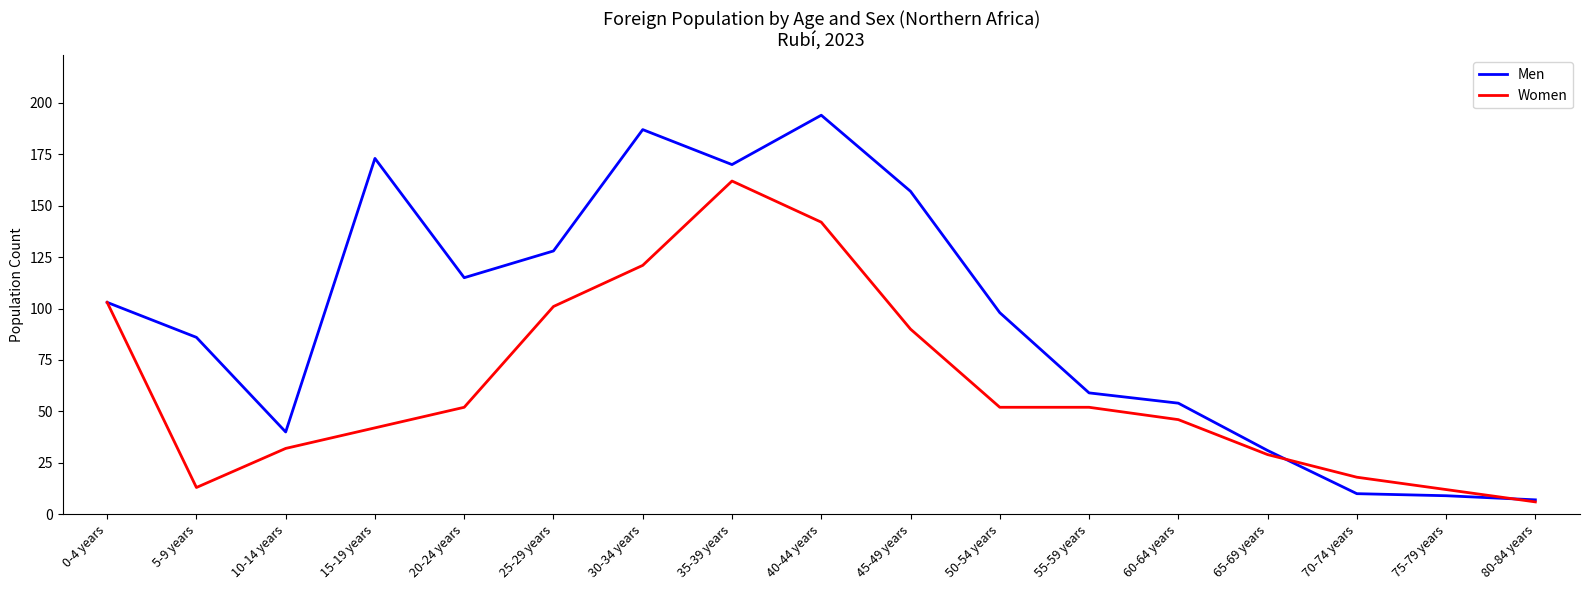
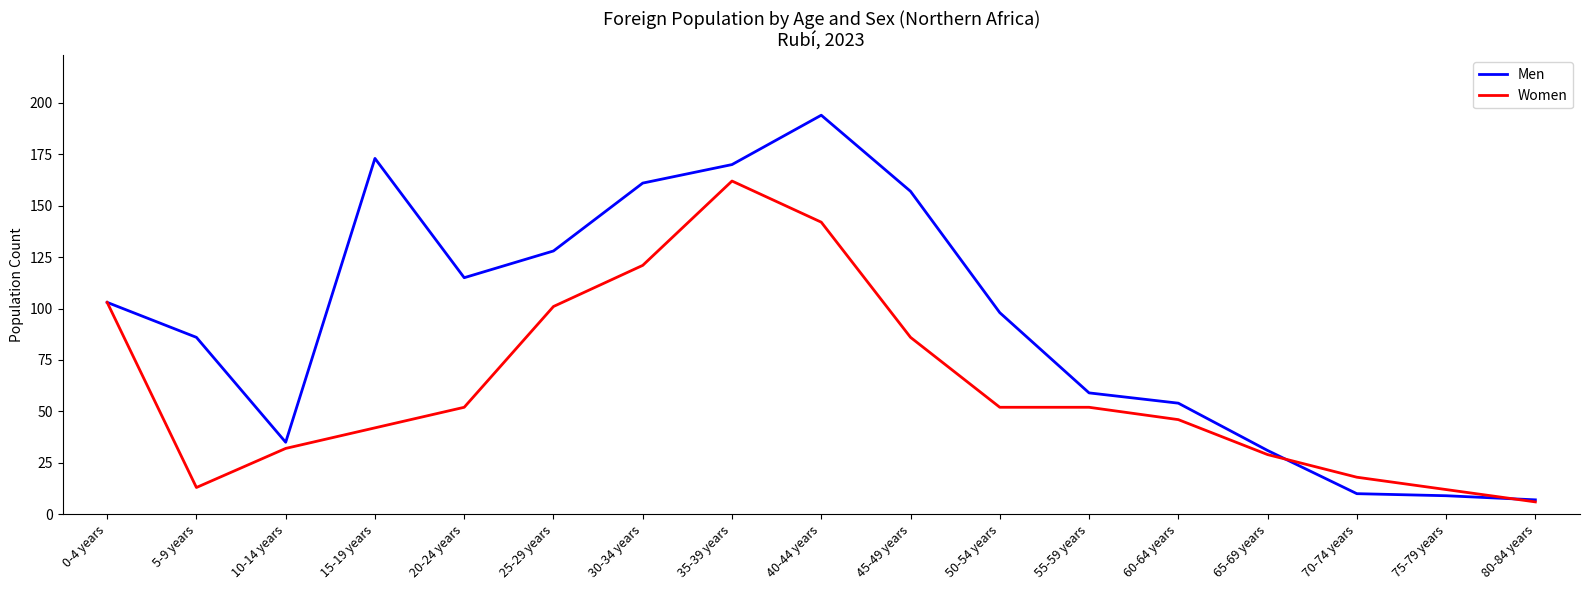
Men, 10-14 years: 40 -> 35
Men, 30-34 years: 187 -> 161
Women, 45-49 years: 90 -> 86
